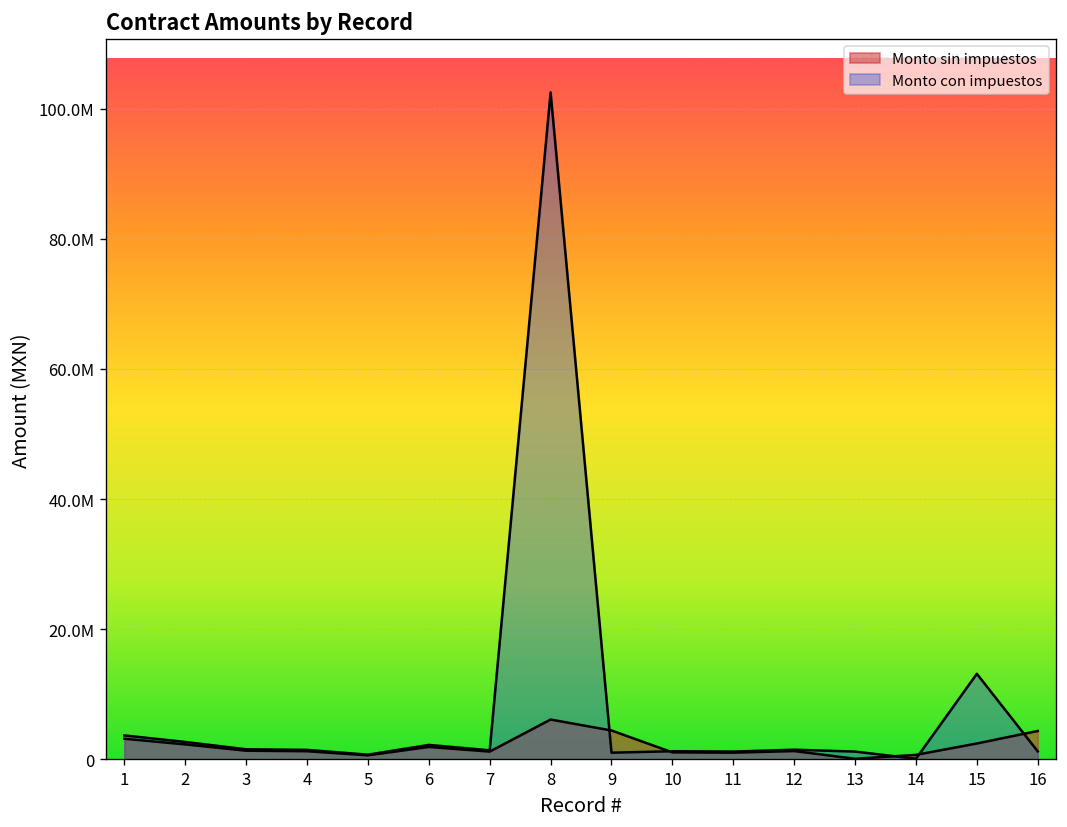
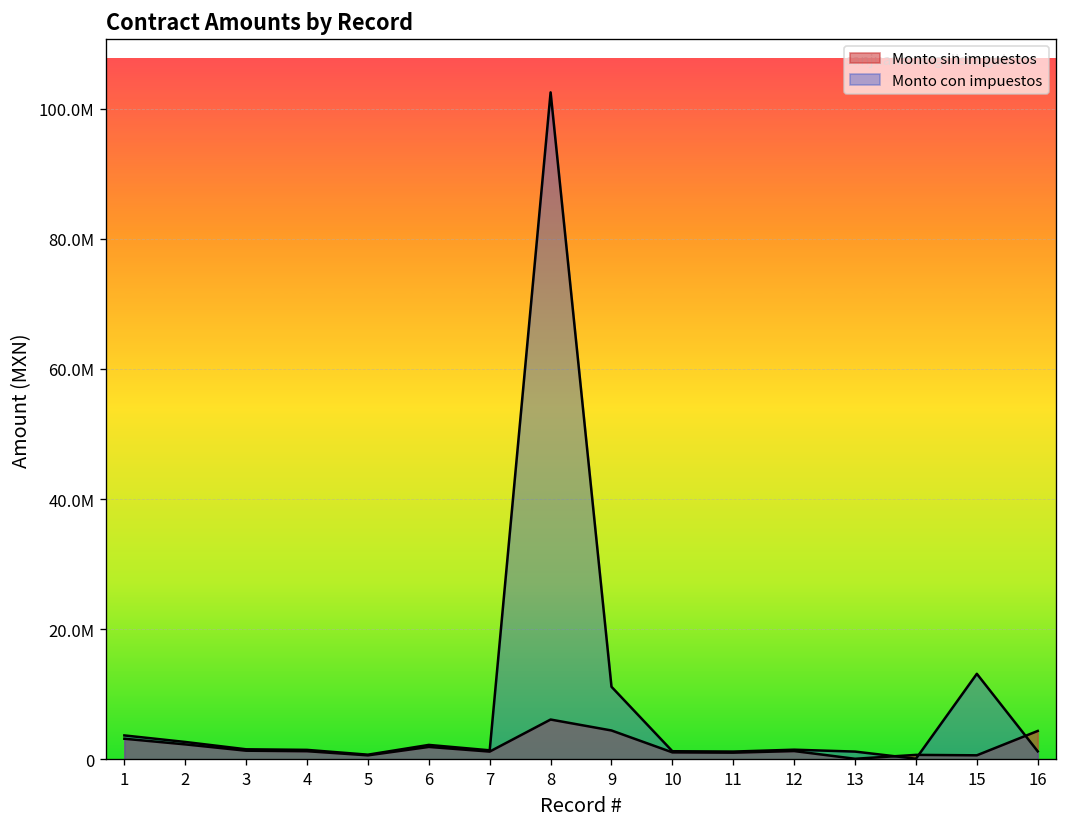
Monto con impuestos, 9: 1000000 -> 11000000
Monto sin impuestos, 15: 2000000 -> 1000000
